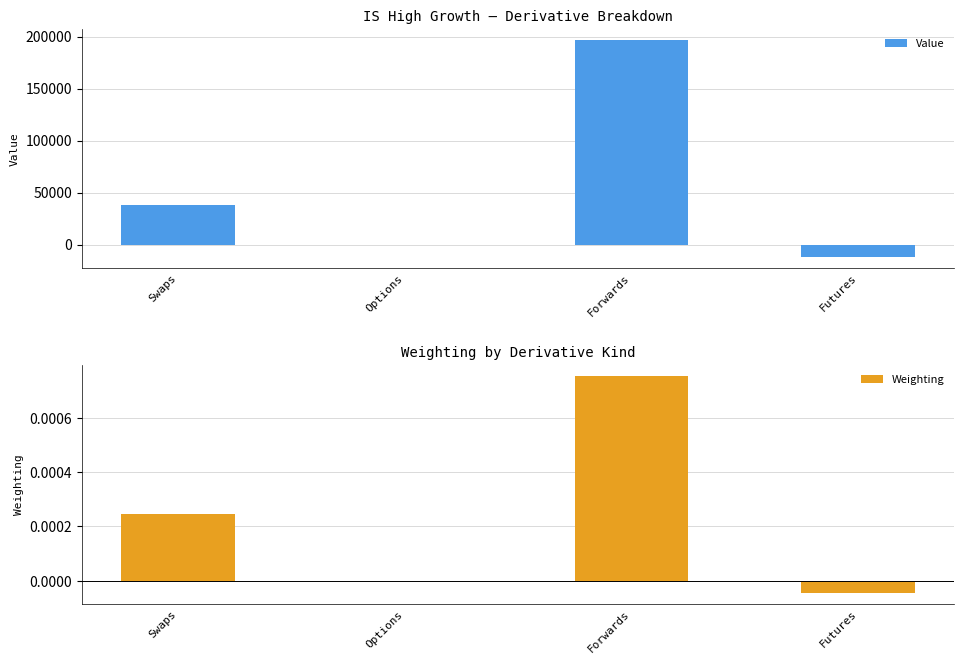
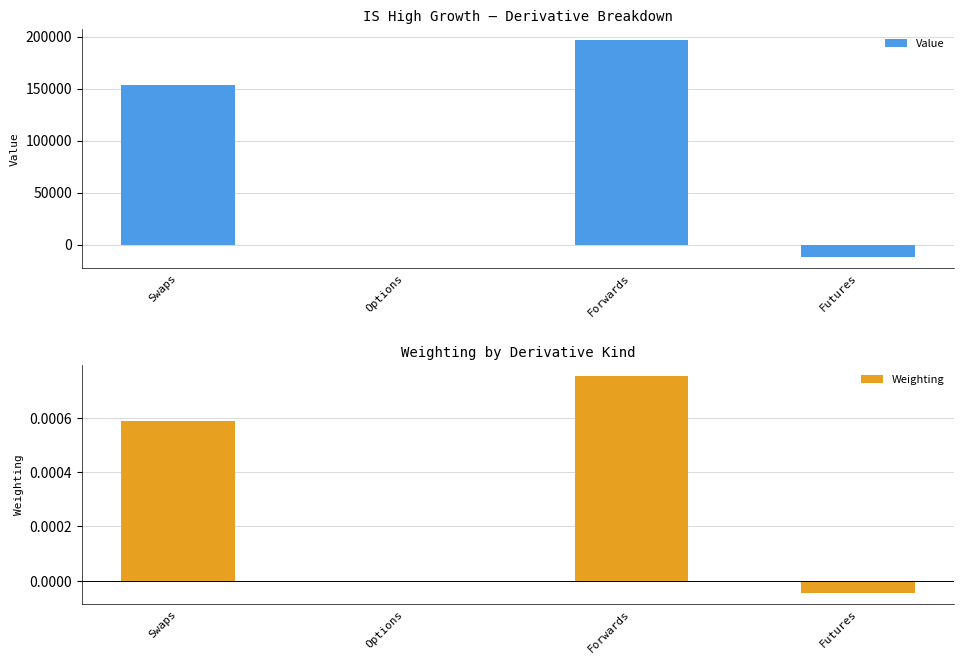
IS High Growth – Derivative Breakdown, Swaps: 38000 -> 153000
Weighting by Derivative Kind, Swaps: 0.00024 -> 0.00059
